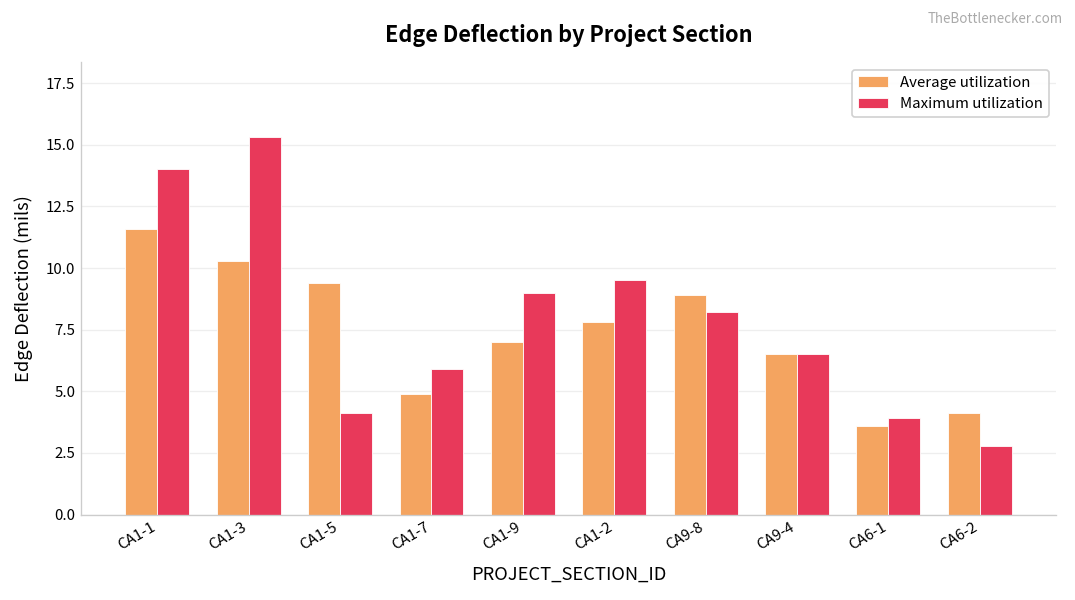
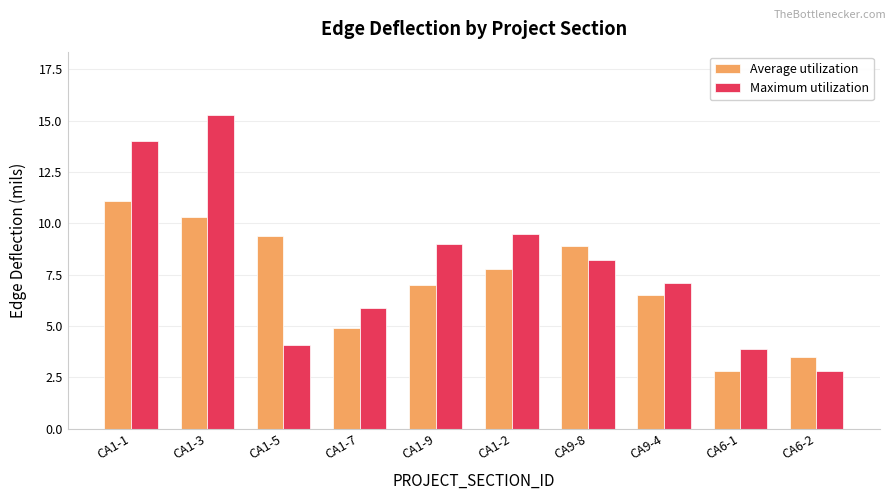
Average utilization, CA1-1: 11.6 -> 11.1
Maximum utilization, CA9-4: 6.5 -> 7.1
Average utilization, CA6-1: 3.6 -> 2.8
Average utilization, CA6-2: 4.1 -> 3.5
